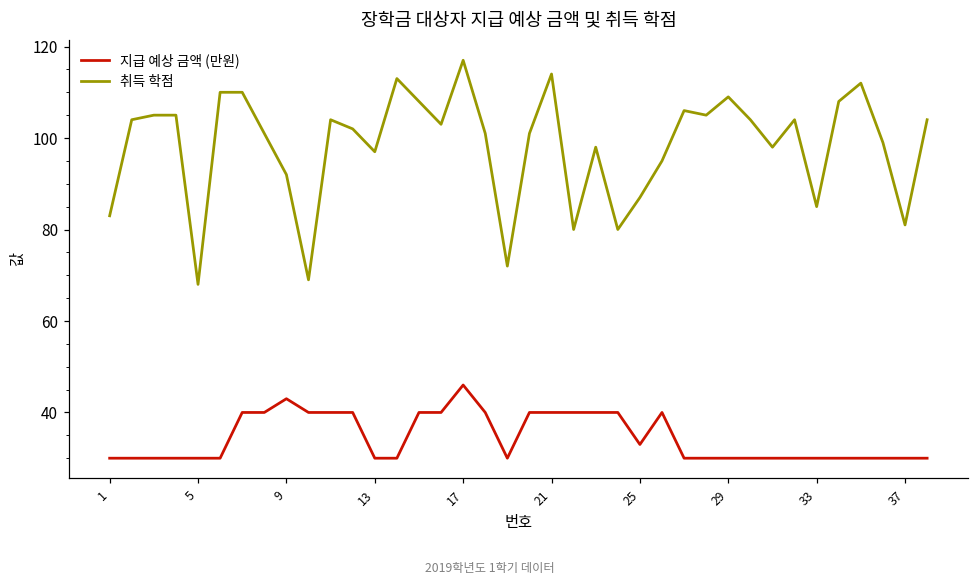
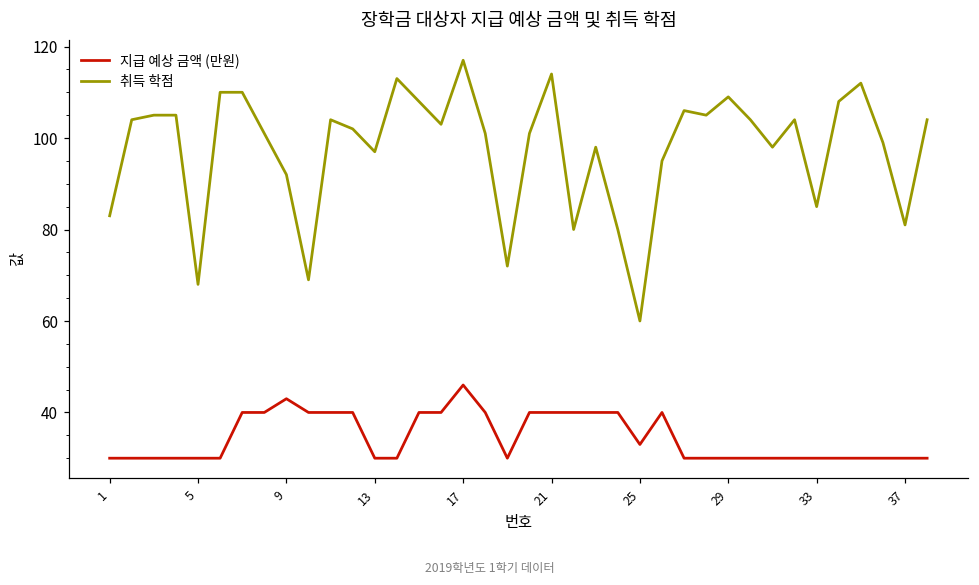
취득 학점, 25: 87 -> 60
